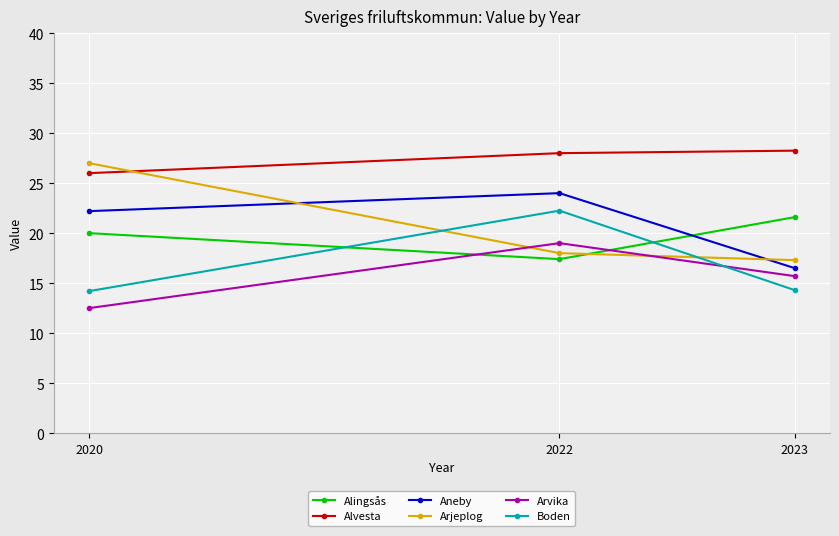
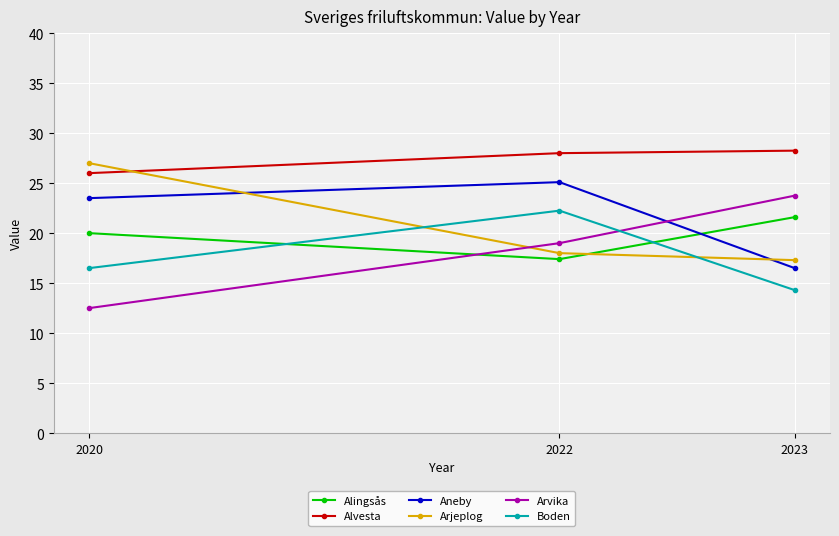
Aneby, 2020: 22 -> 24
Boden, 2020: 14 -> 17
Aneby, 2022: 24 -> 25
Arvika, 2023: 16 -> 24
